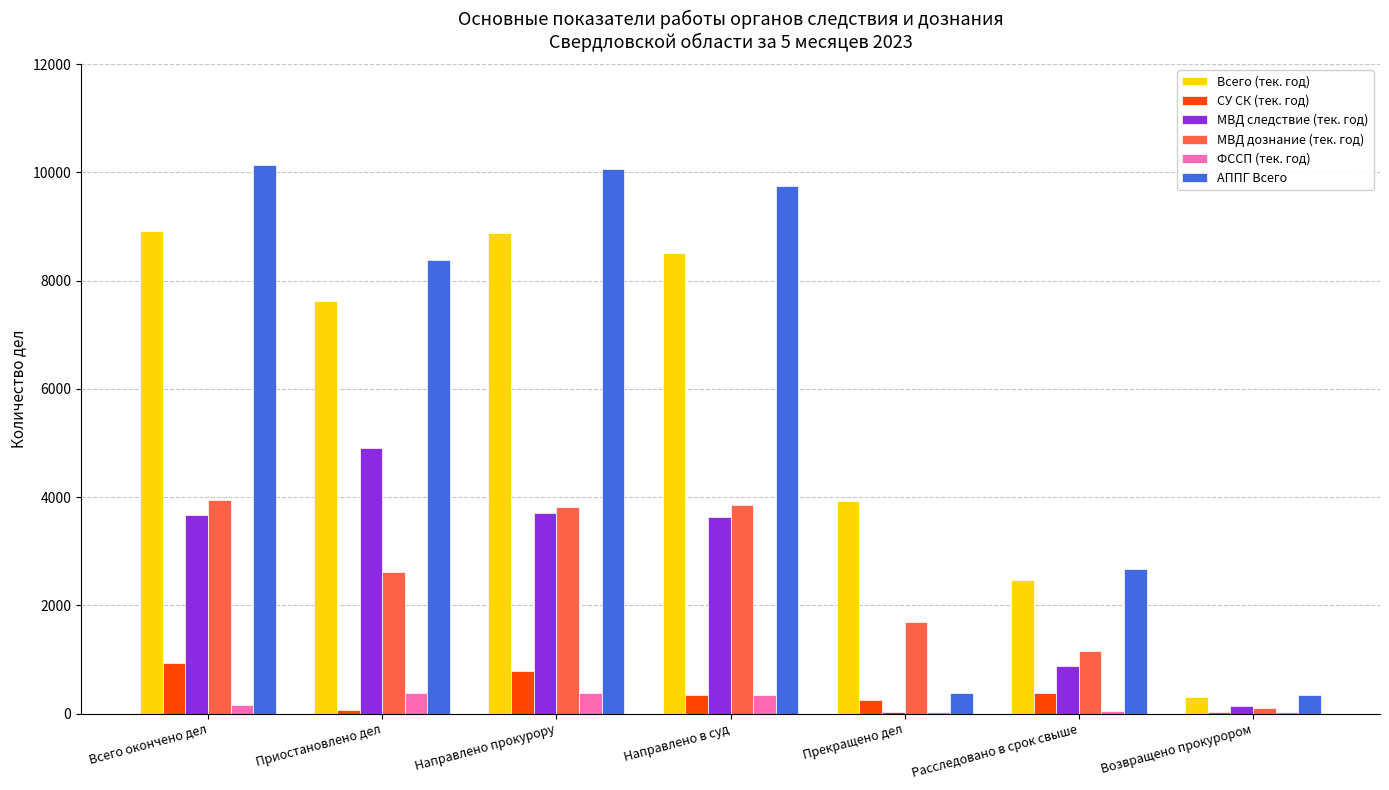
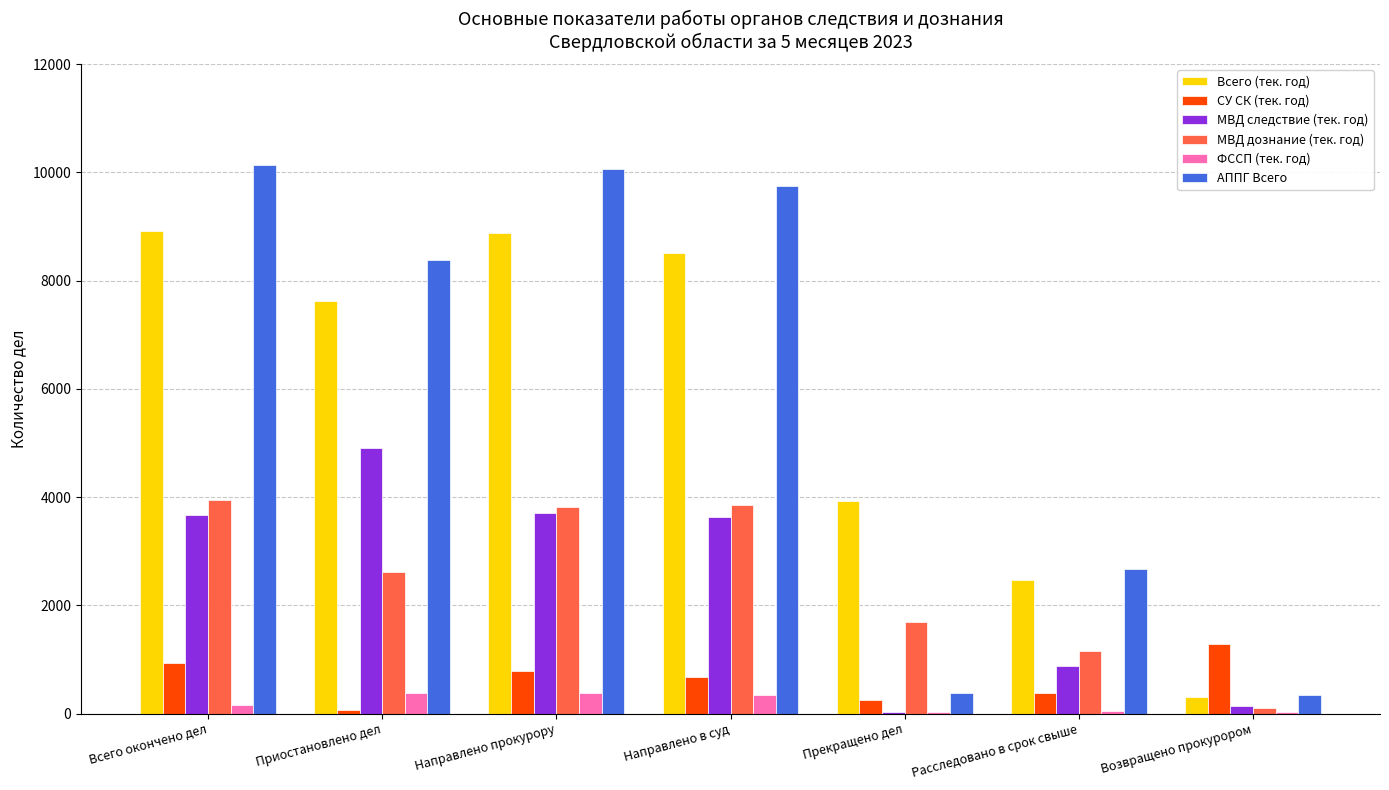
СУ СК (тек. год), Направлено в суд: 300 -> 700
СУ СК (тек. год), Возвращено прокурором: 0 -> 1300
